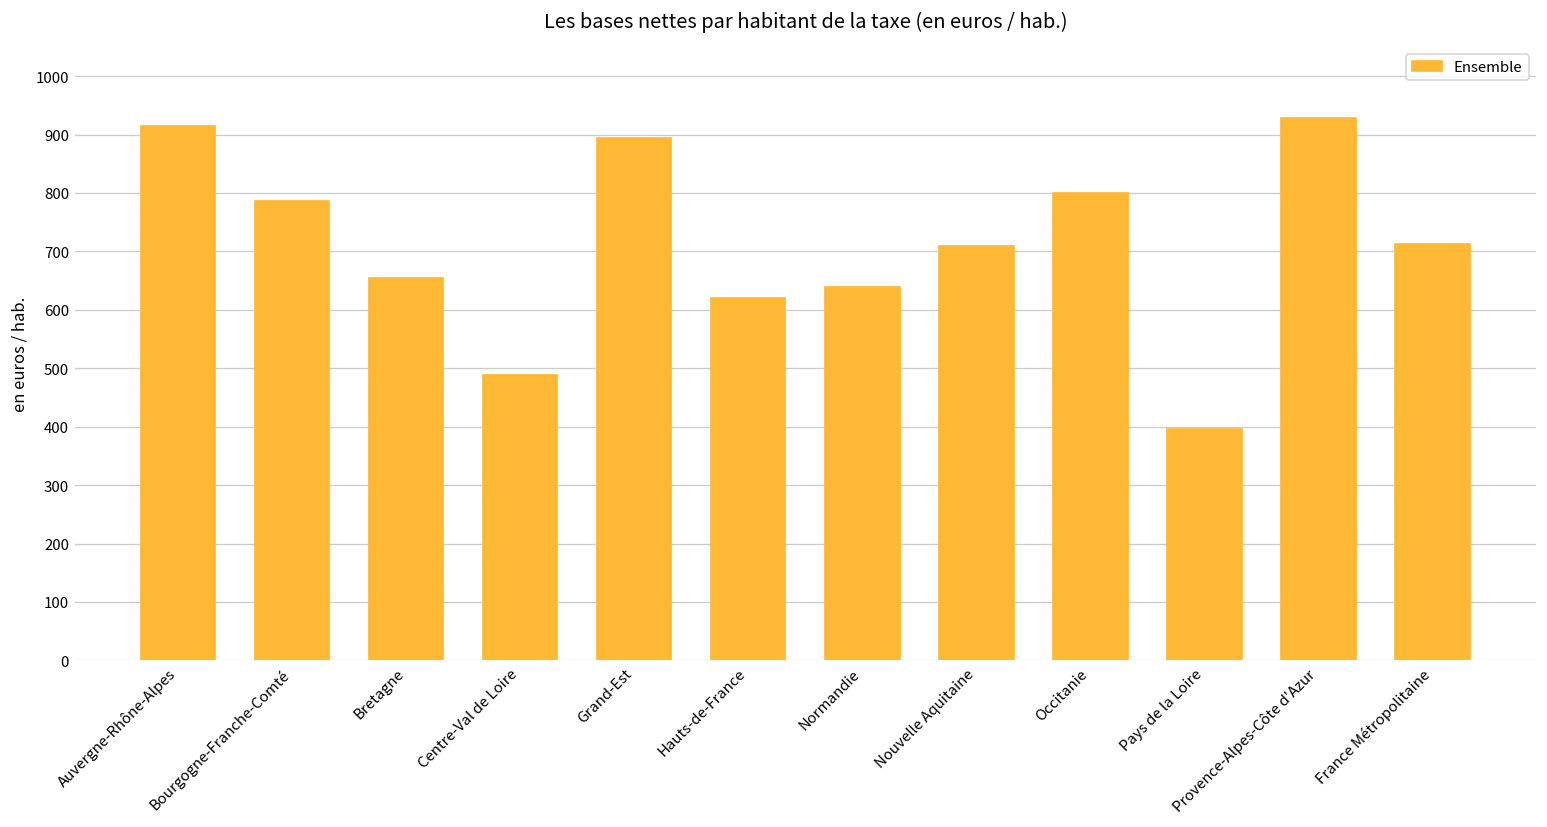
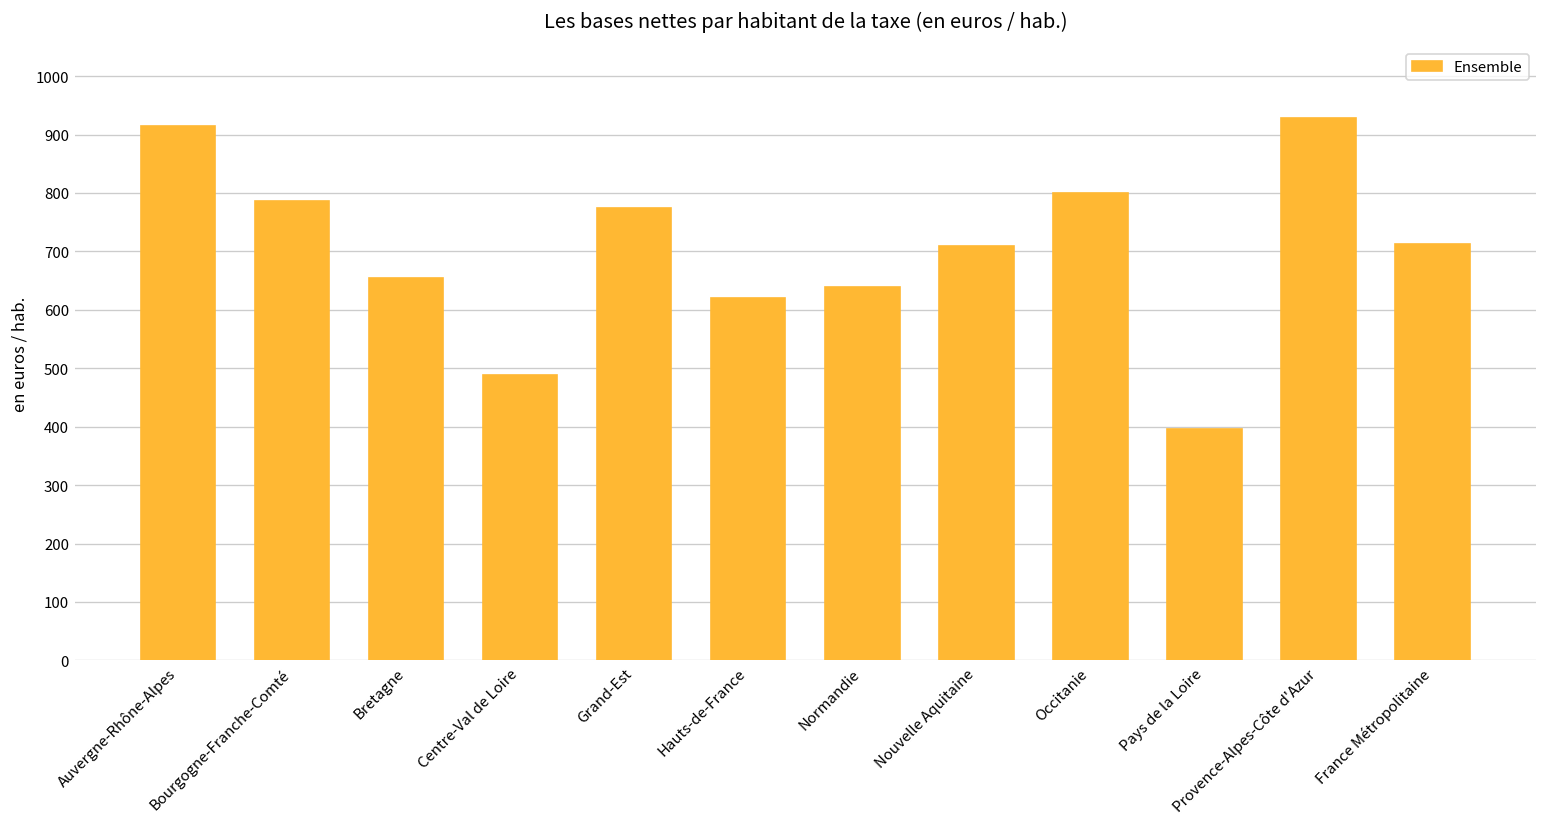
Grand-Est: 890 -> 770
